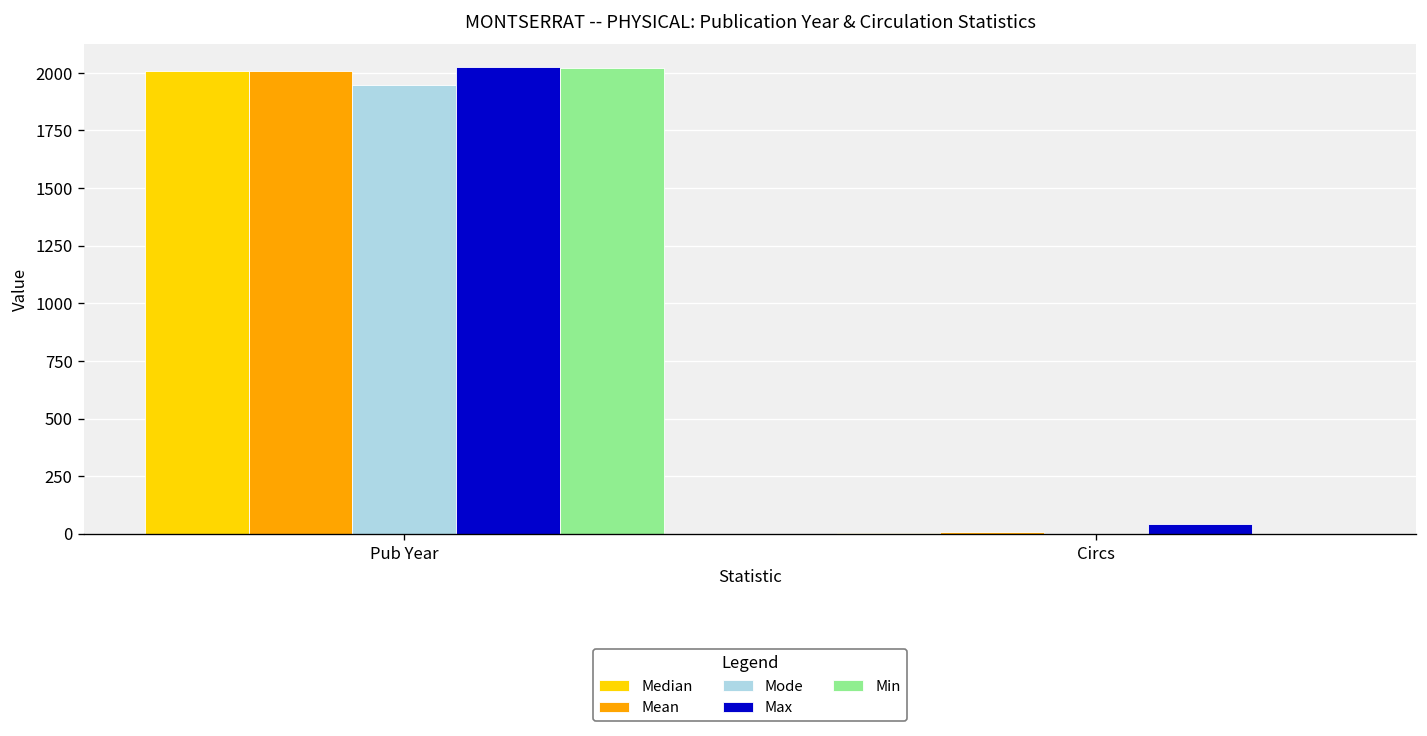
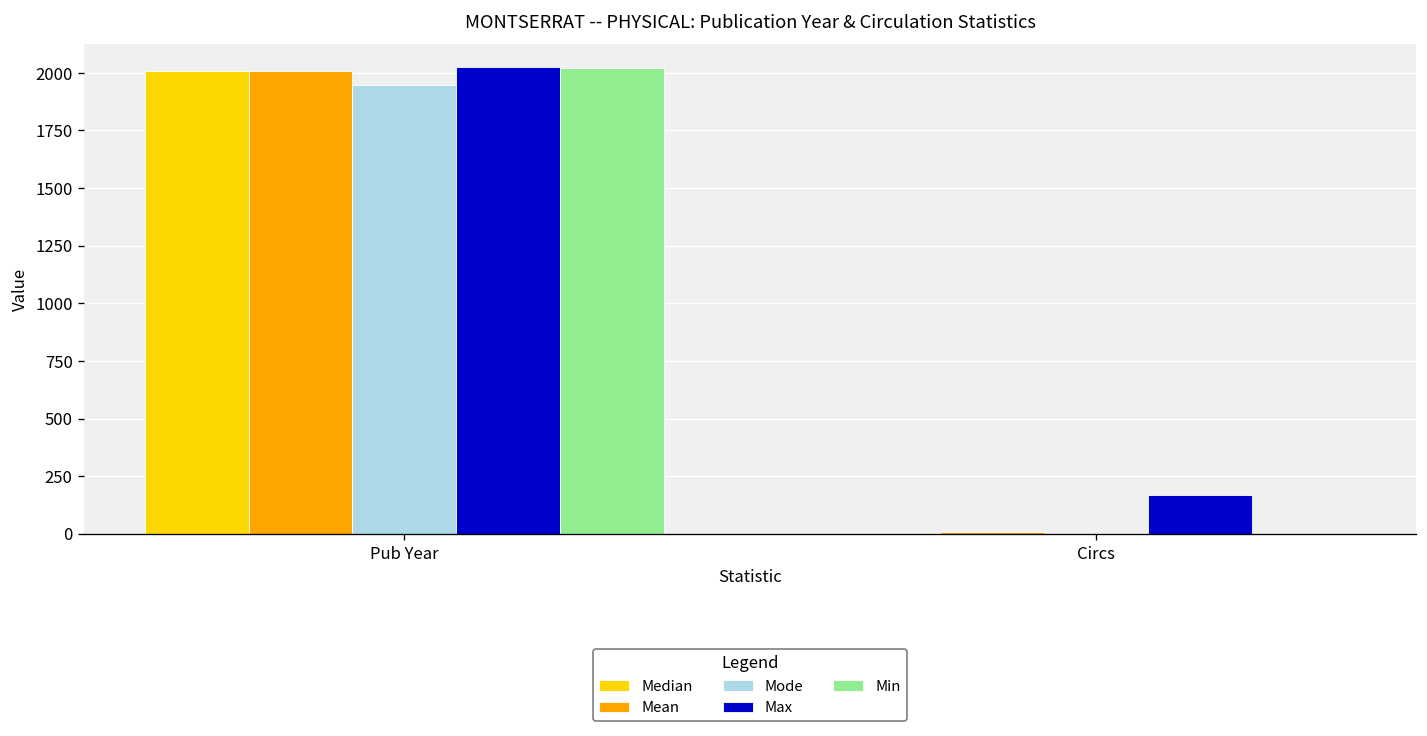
Max, Circs: 40 -> 170
